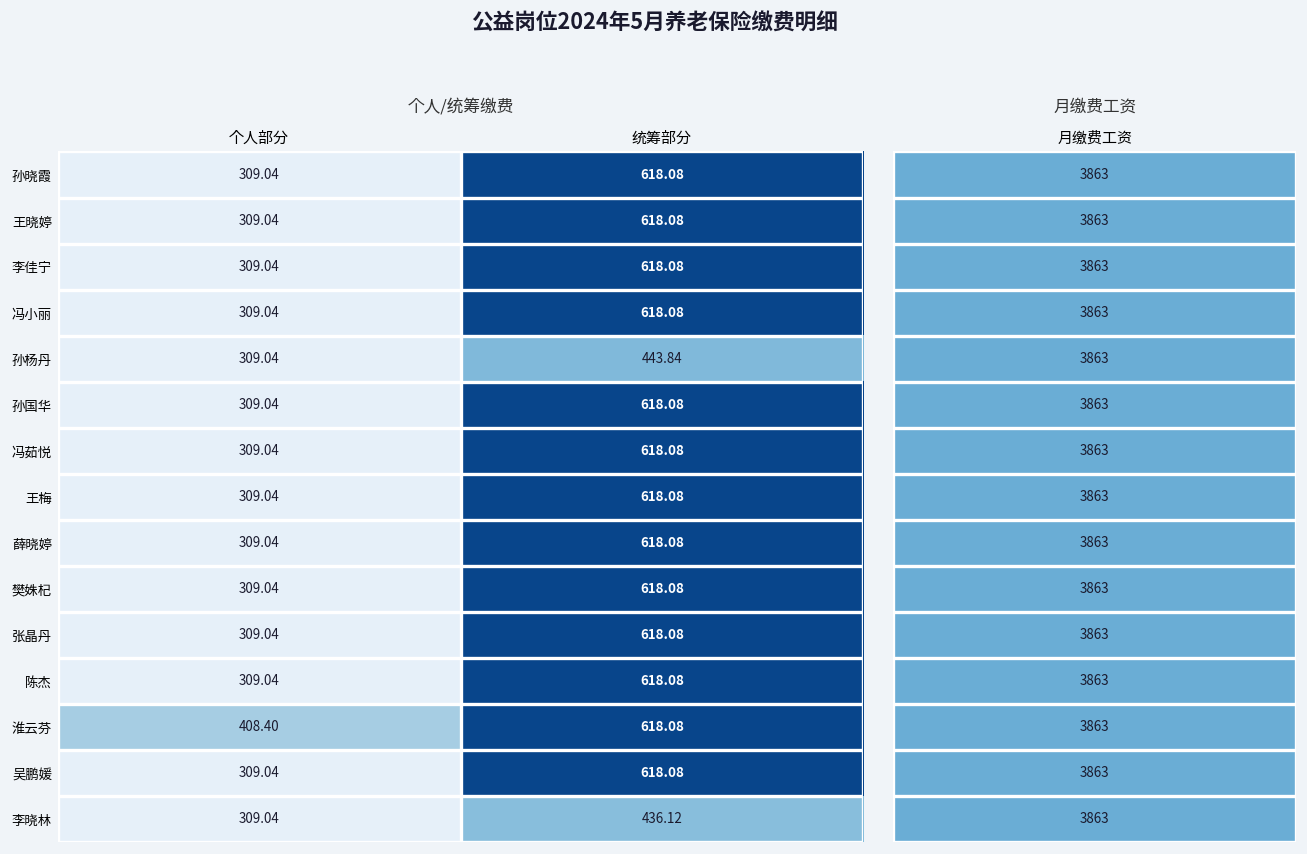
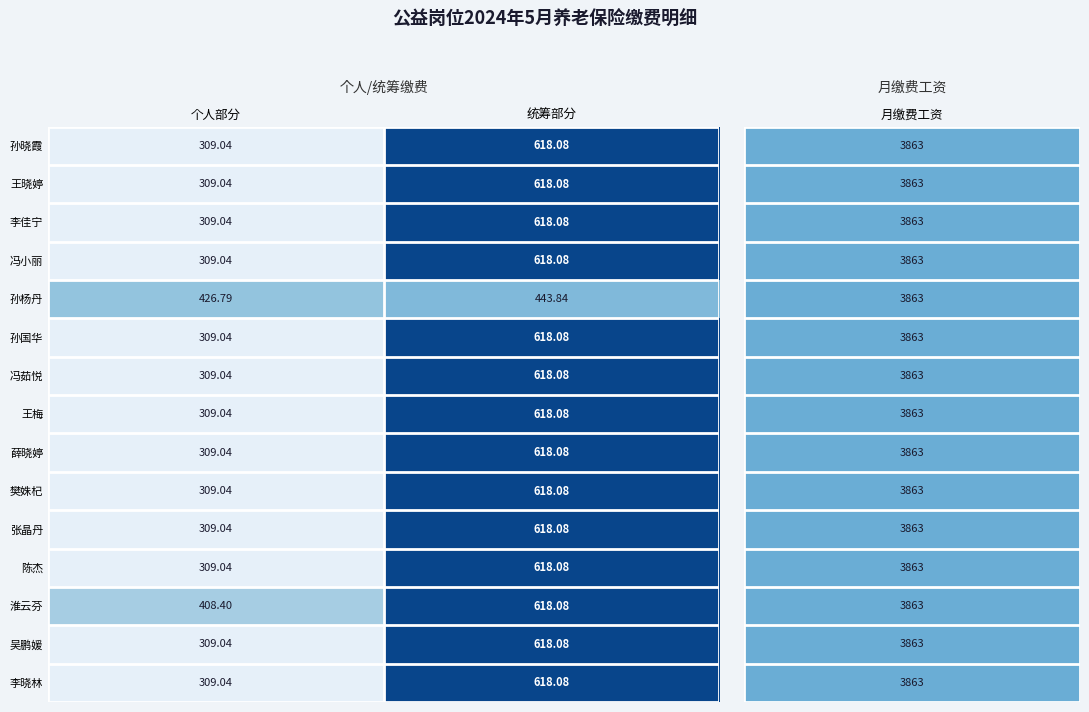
个人/统筹缴费, 孙杨丹, 个人部分: 309.04 -> 426.79
个人/统筹缴费, 李晓林, 统筹部分: 436.12 -> 618.08
